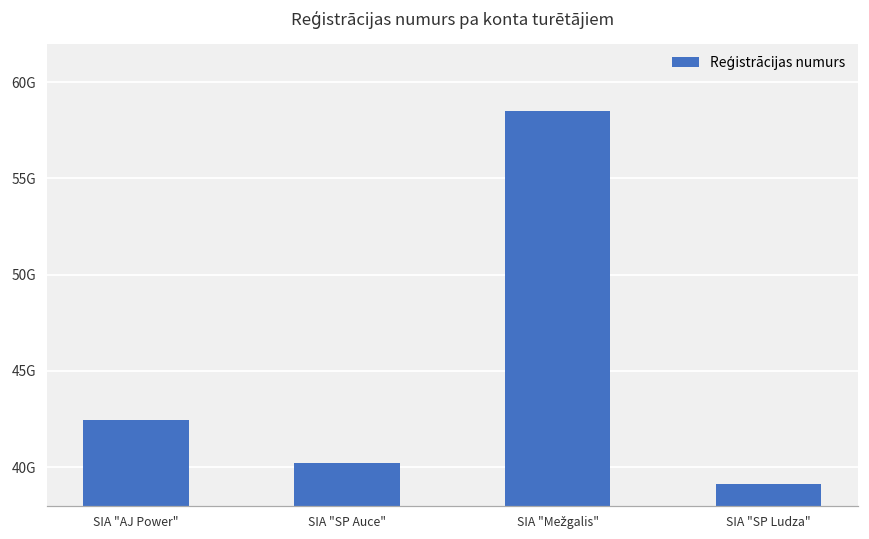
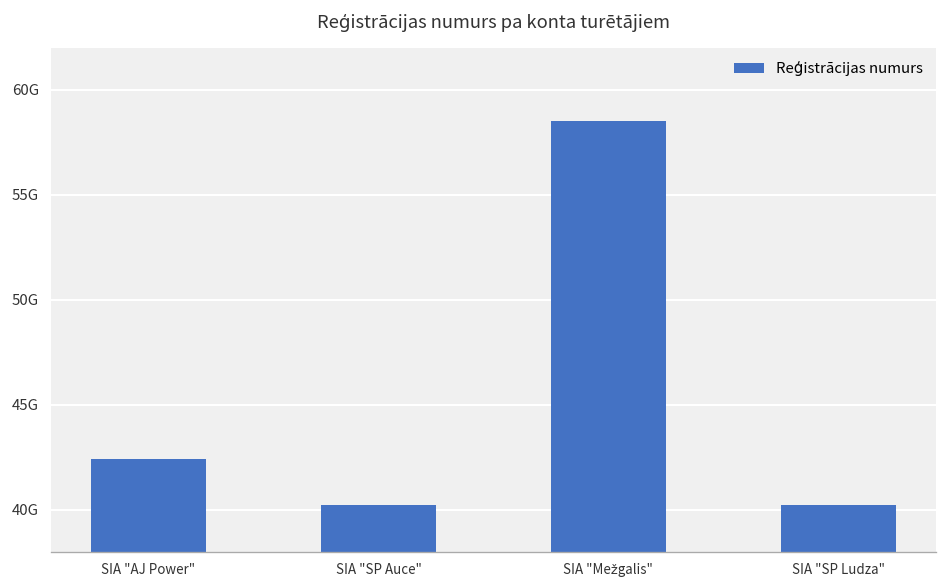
SIA "SP Ludza": 39100000000 -> 40200000000
